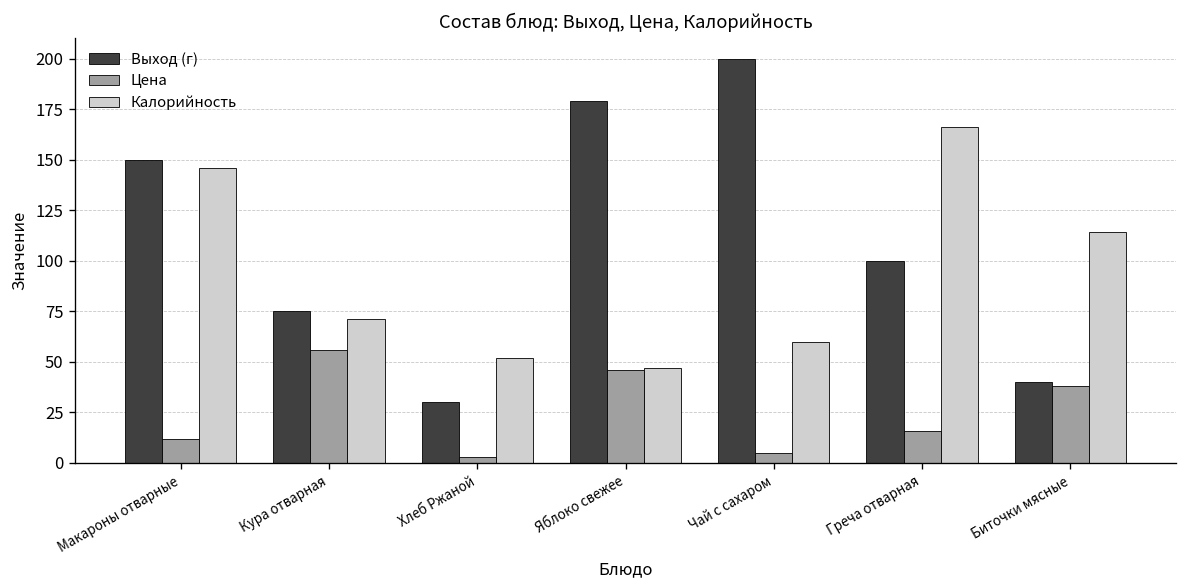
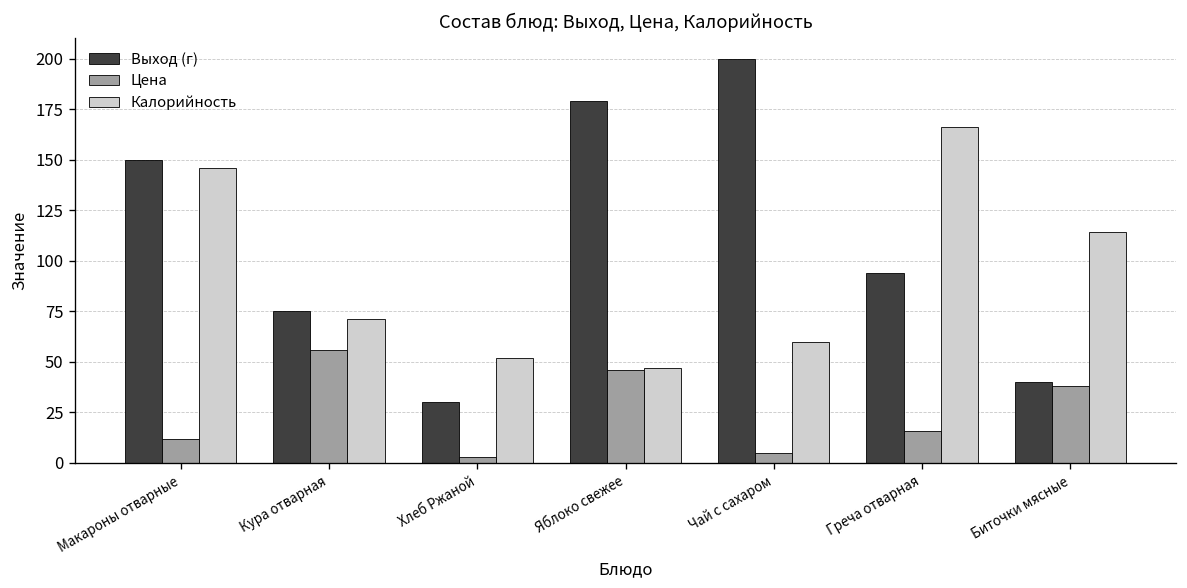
Выход (г), Греча отварная: 100 -> 94
